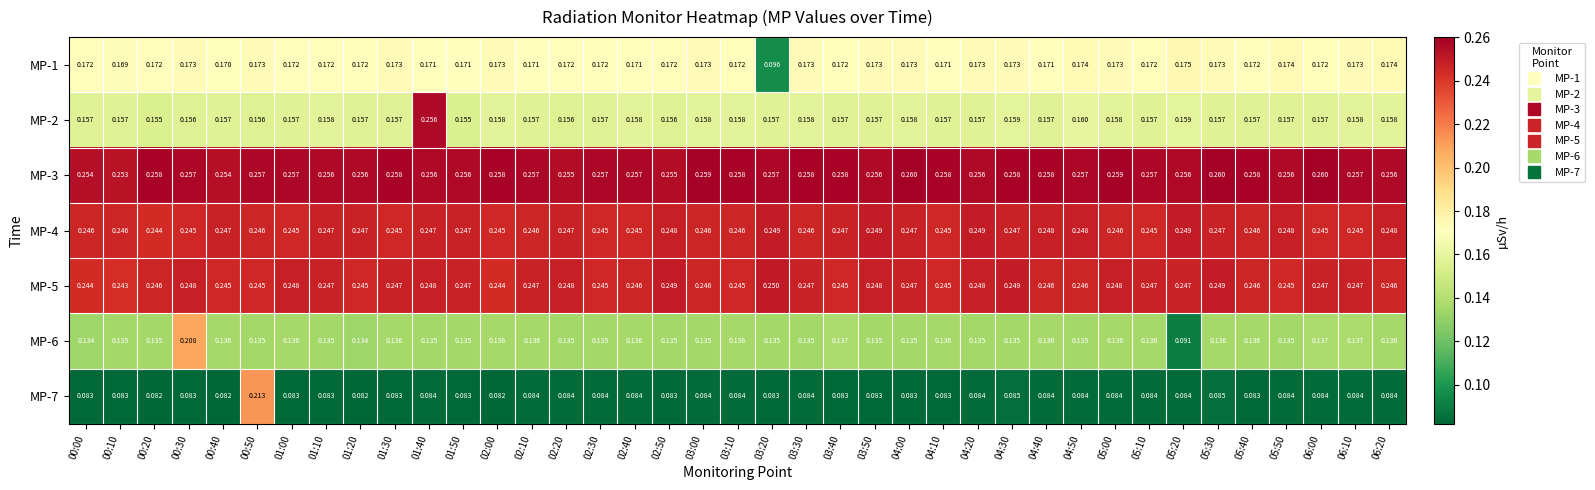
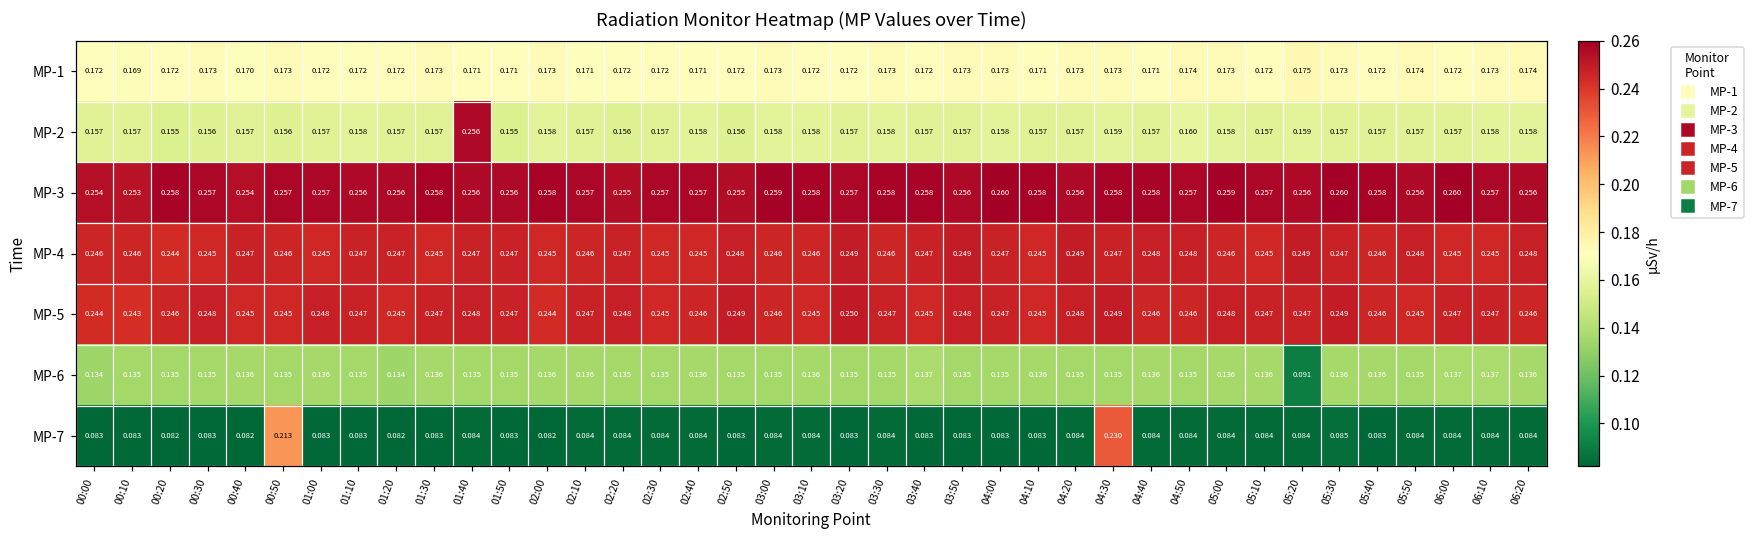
MP-1, 03:20: 0.096 -> 0.172
MP-6, 00:30: 0.208 -> 0.135
MP-7, 04:30: 0.085 -> 0.230
